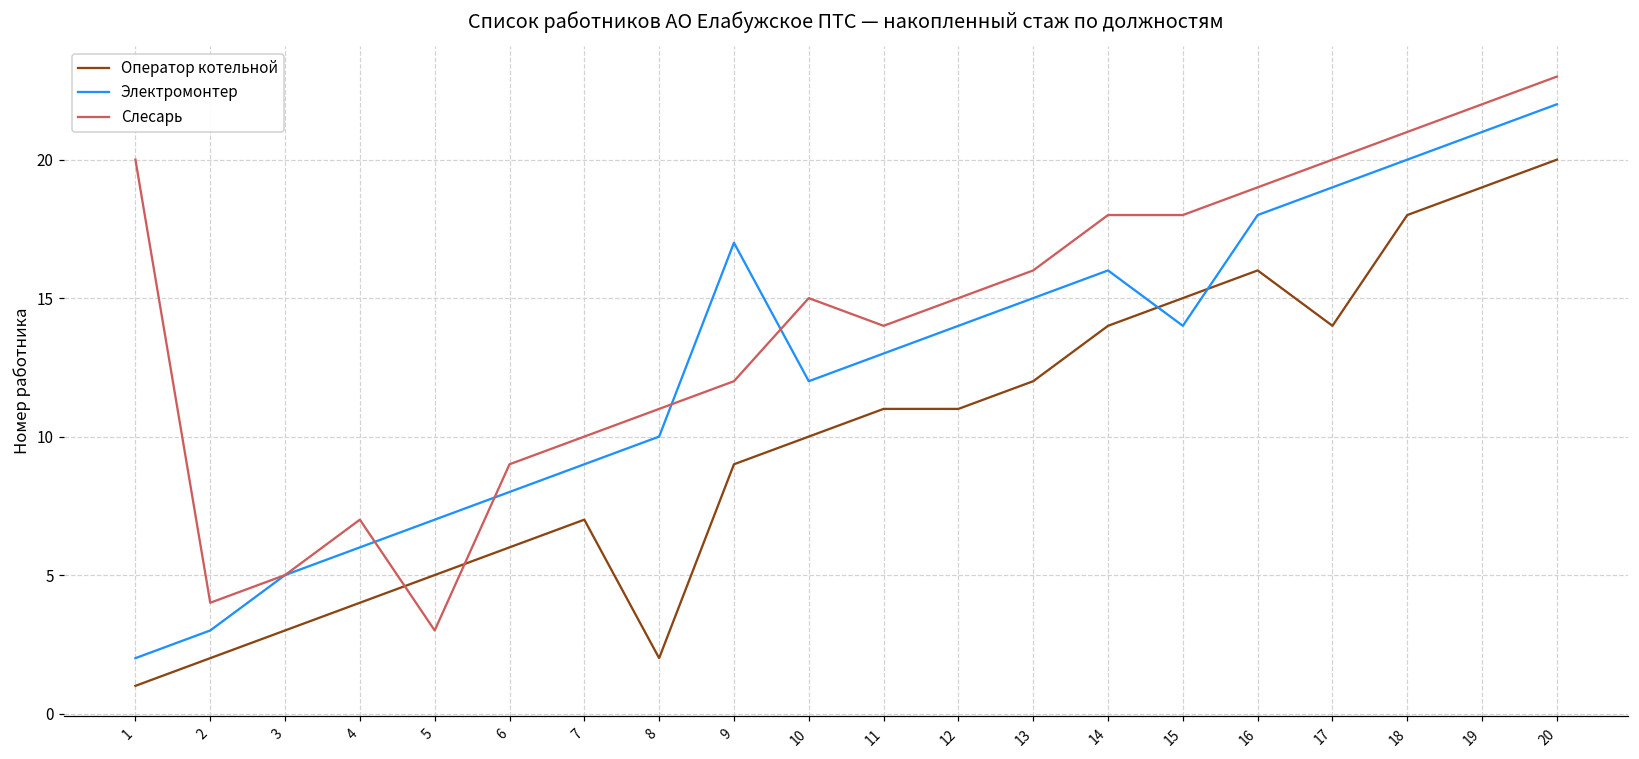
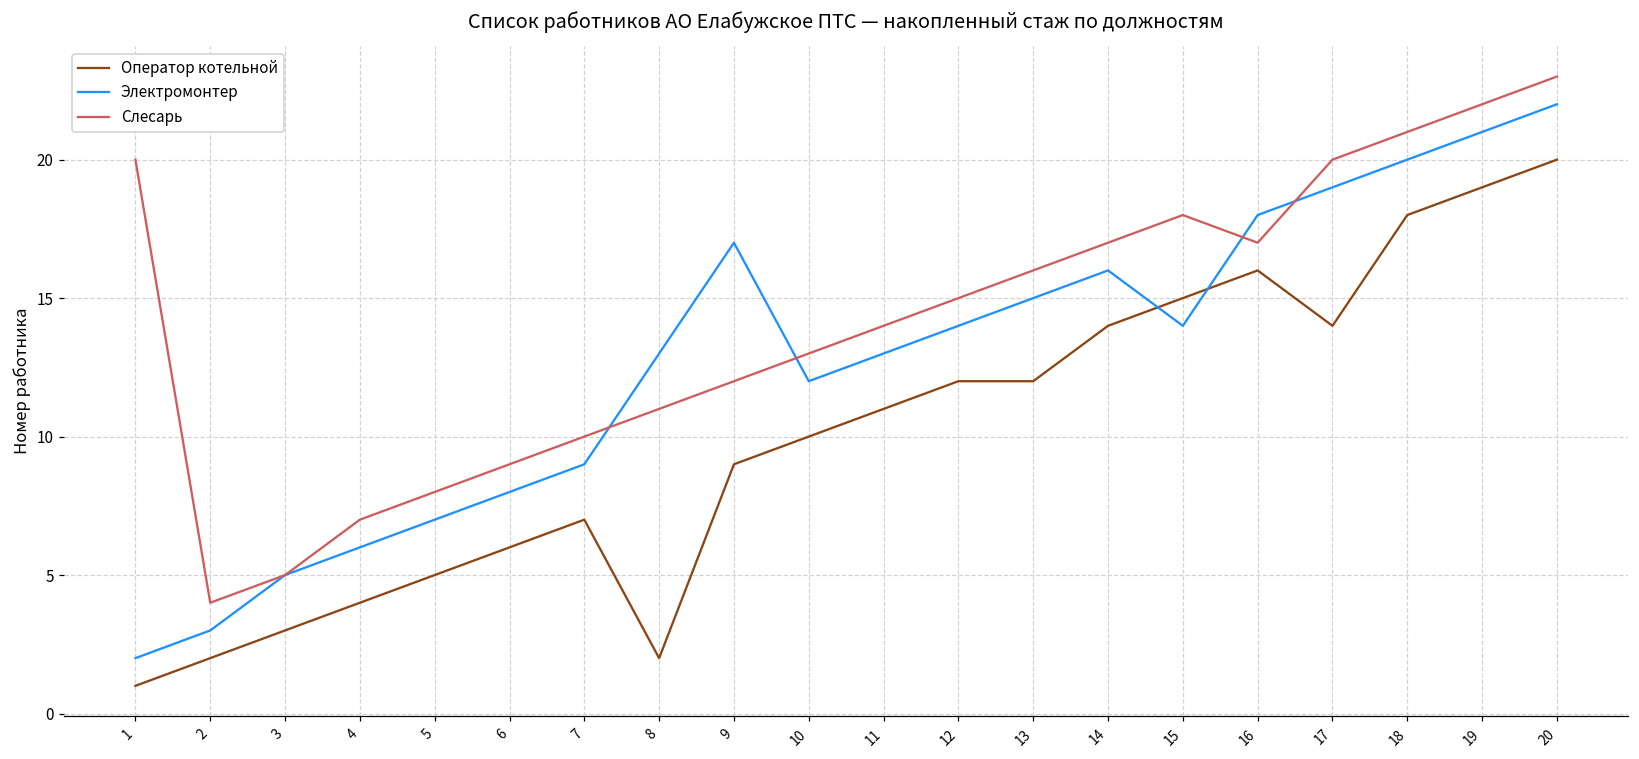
Слесарь, 5: 3 -> 8
Электромонтер, 8: 10 -> 13
Слесарь, 10: 15 -> 13
Оператор котельной, 12: 11 -> 12
Слесарь, 14: 18 -> 17
Слесарь, 16: 19 -> 17
